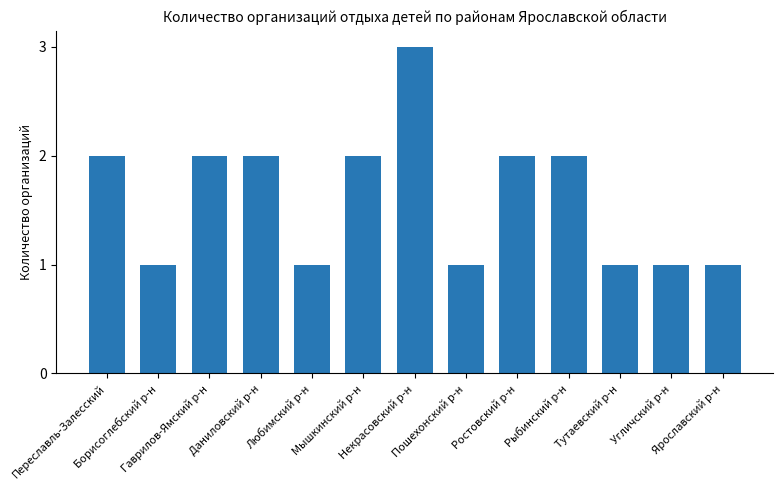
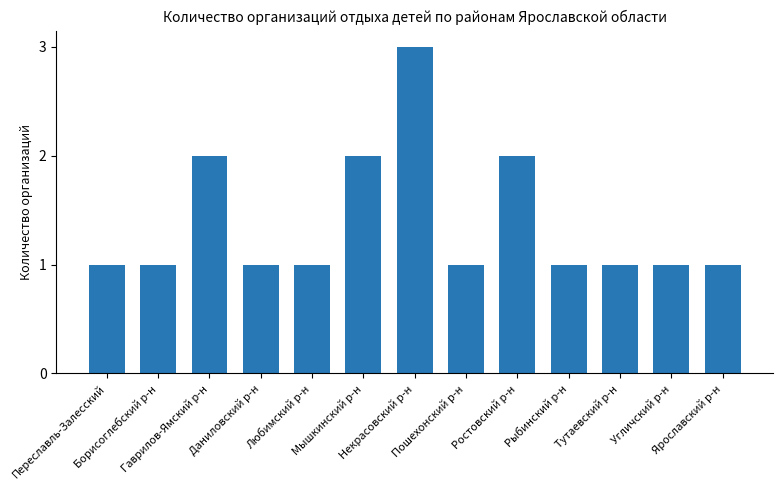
Переславль-Залесский: 2 -> 1
Даниловский р-н: 2 -> 1
Рыбинский р-н: 2 -> 1
